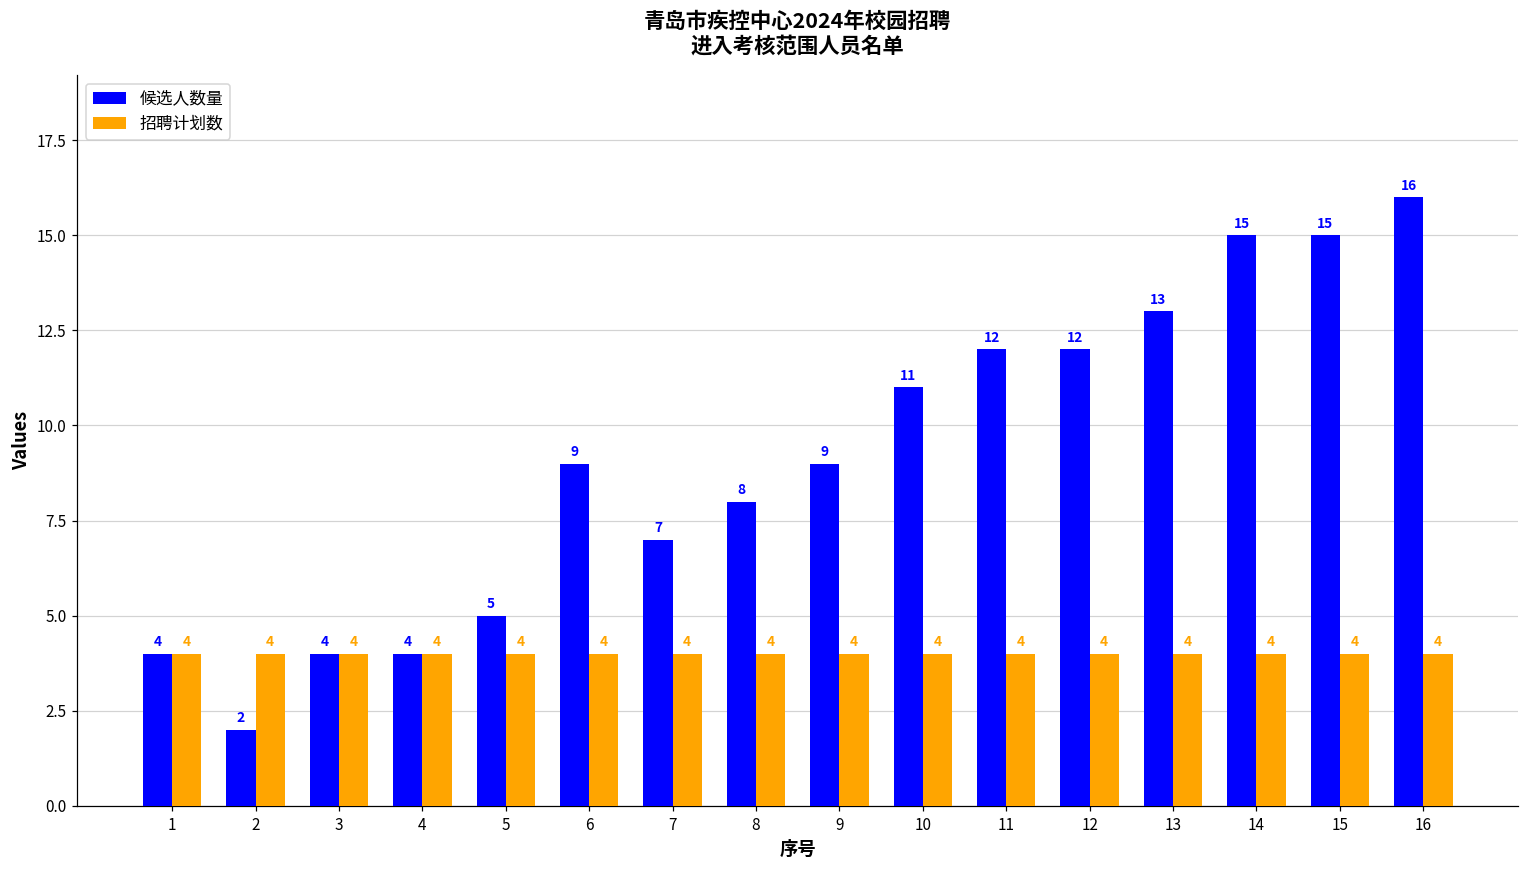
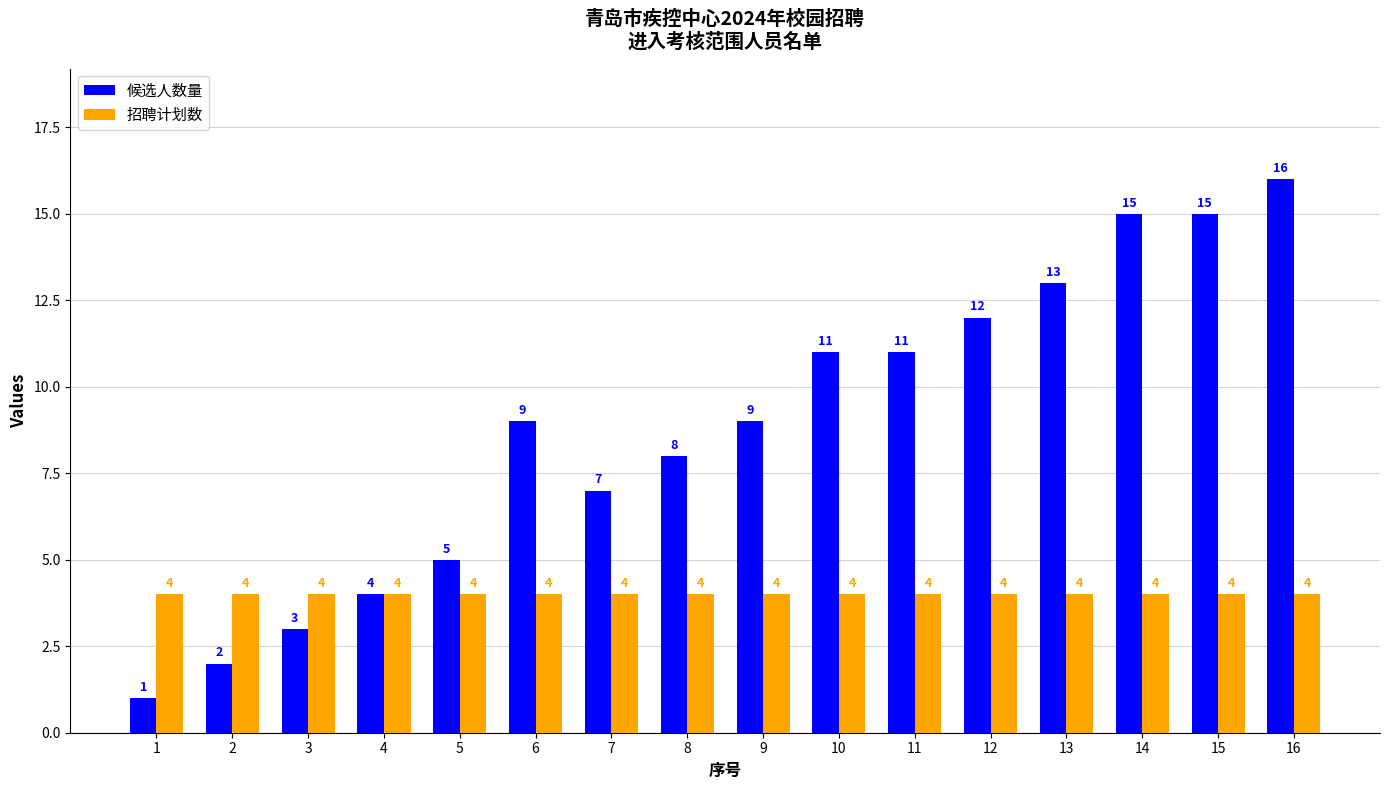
候选人数量, 1: 4 -> 1
候选人数量, 3: 4 -> 3
候选人数量, 11: 12 -> 11
